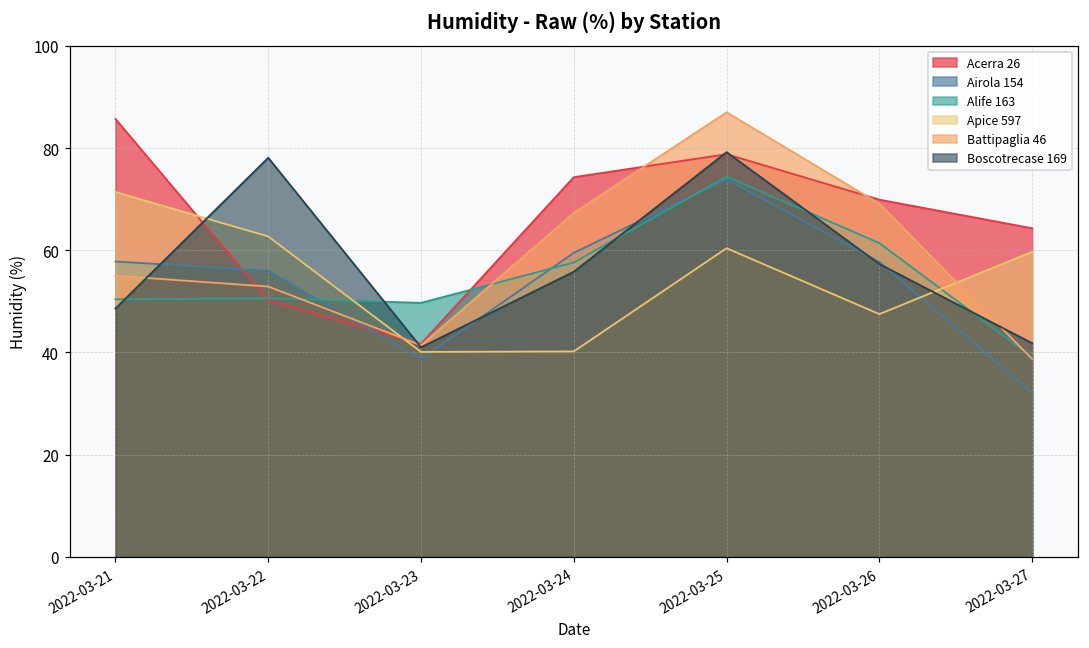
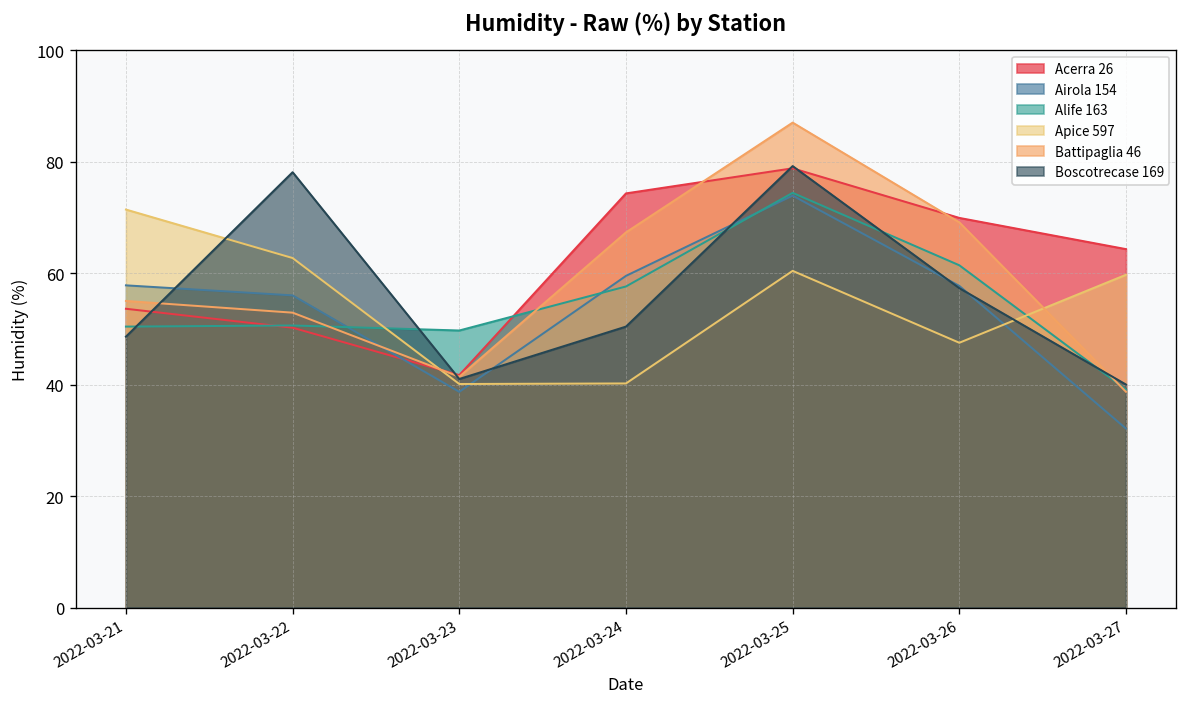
Acerra 26, 2022-03-21: 86 -> 54
Boscotrecase 169, 2022-03-24: 56 -> 50
Boscotrecase 169, 2022-03-27: 42 -> 40
